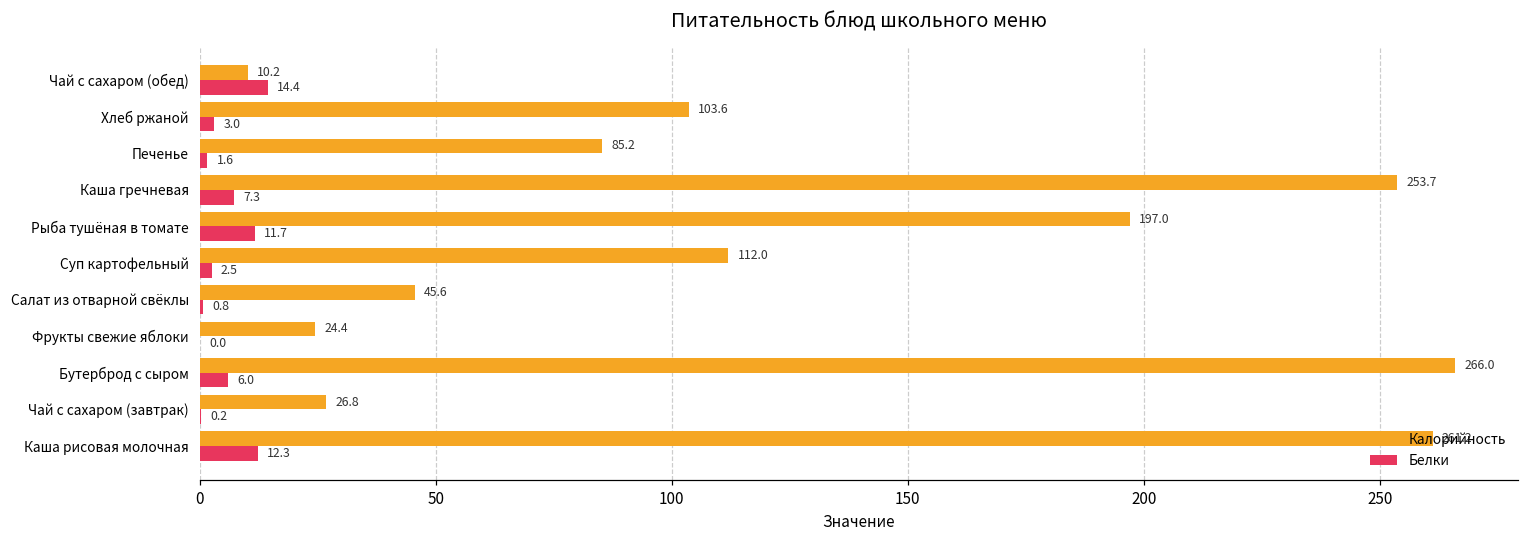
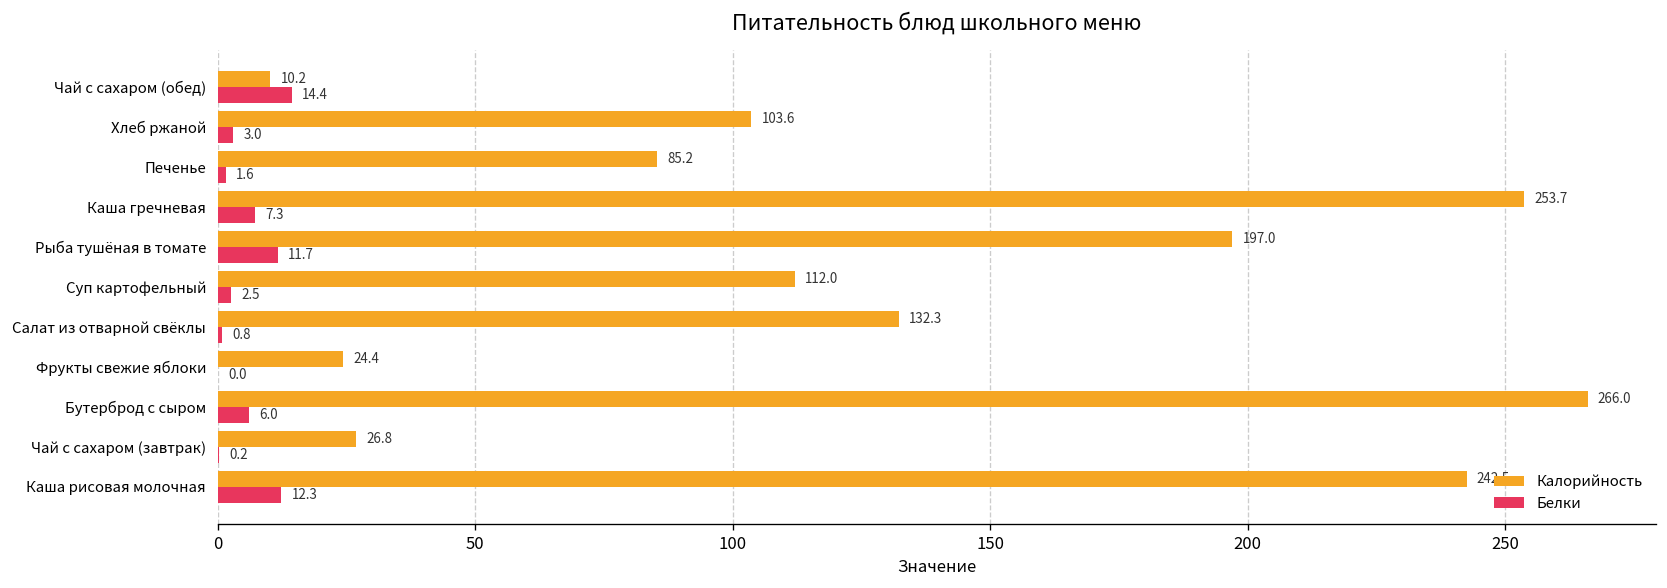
Калорийность, Салат из отварной свёклы: 45.6 -> 132.3
Калорийность, Каша рисовая молочная: 261.2 -> 242.5
